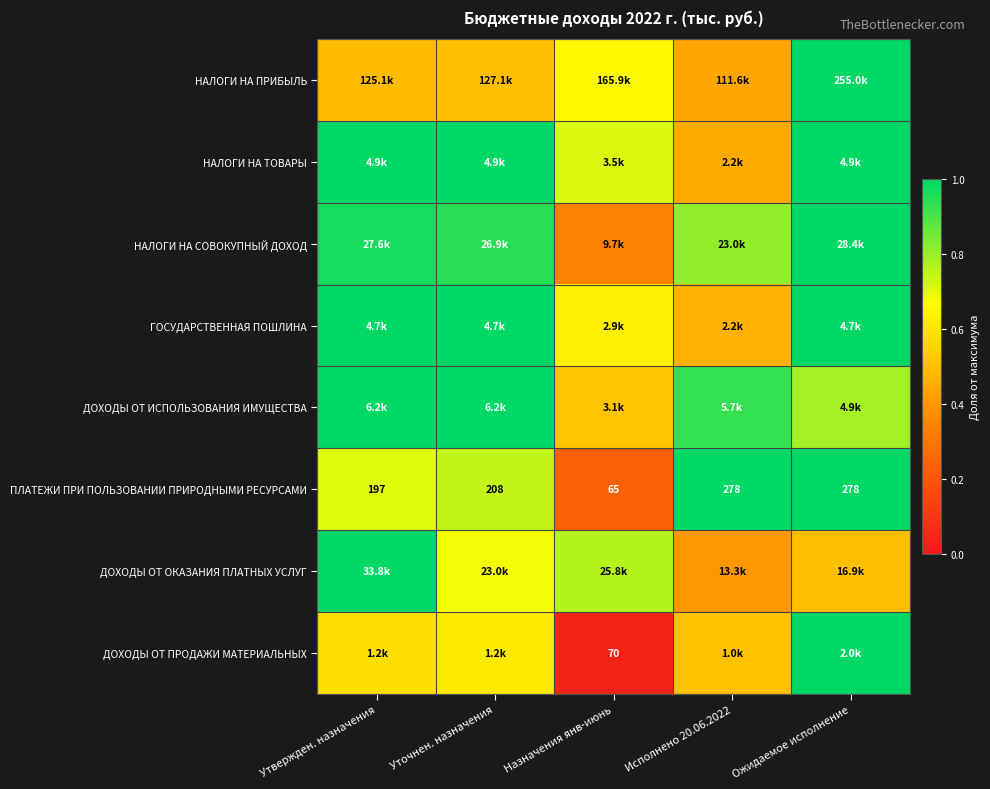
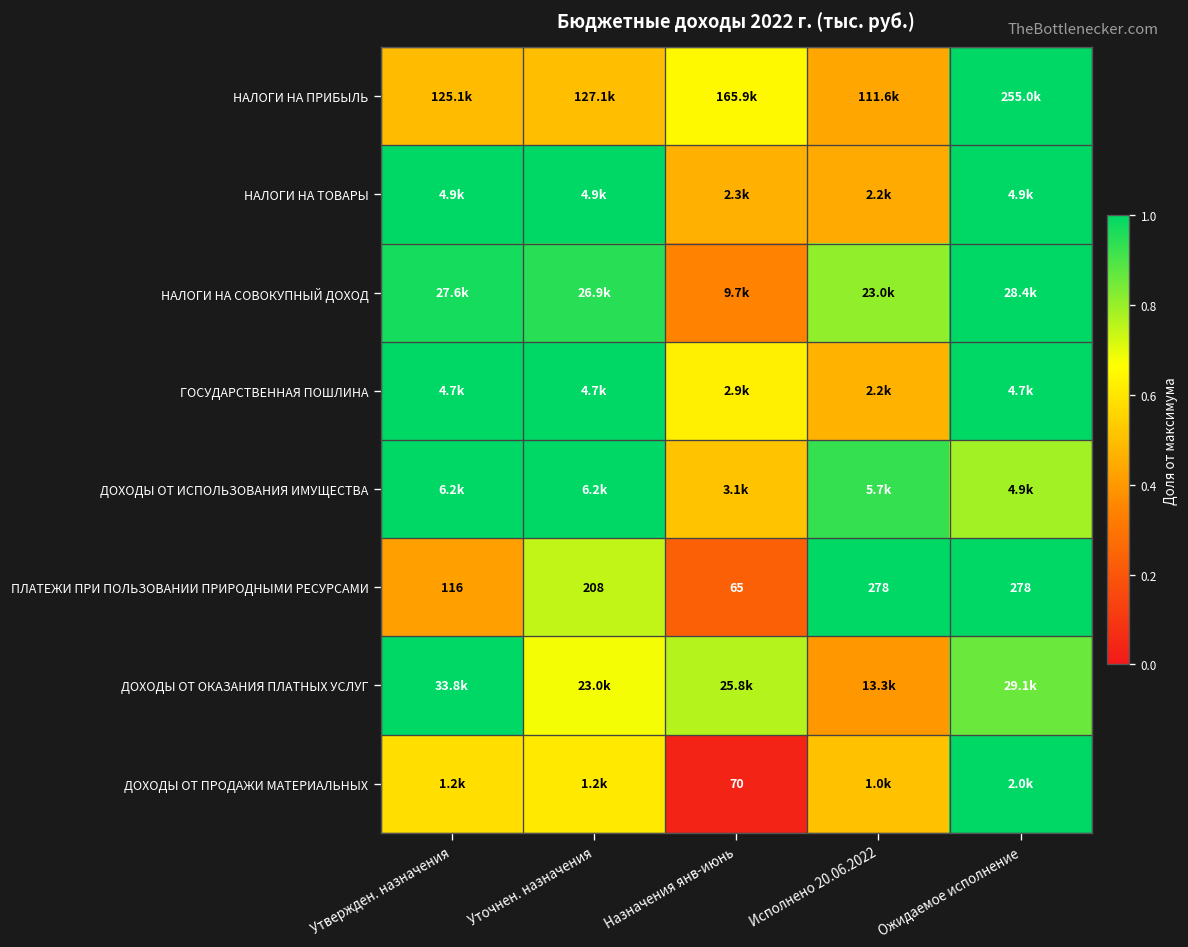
НАЛОГИ НА ТОВАРЫ, Назначения янв-июнь: 3.5k -> 2.3k
ПЛАТЕЖИ ПРИ ПОЛЬЗОВАНИИ ПРИРОДНЫМИ РЕСУРСАМИ, Утвержден. назначения: 197 -> 116
ДОХОДЫ ОТ ОКАЗАНИЯ ПЛАТНЫХ УСЛУГ, Ожидаемое исполнение: 16.9k -> 29.1k
